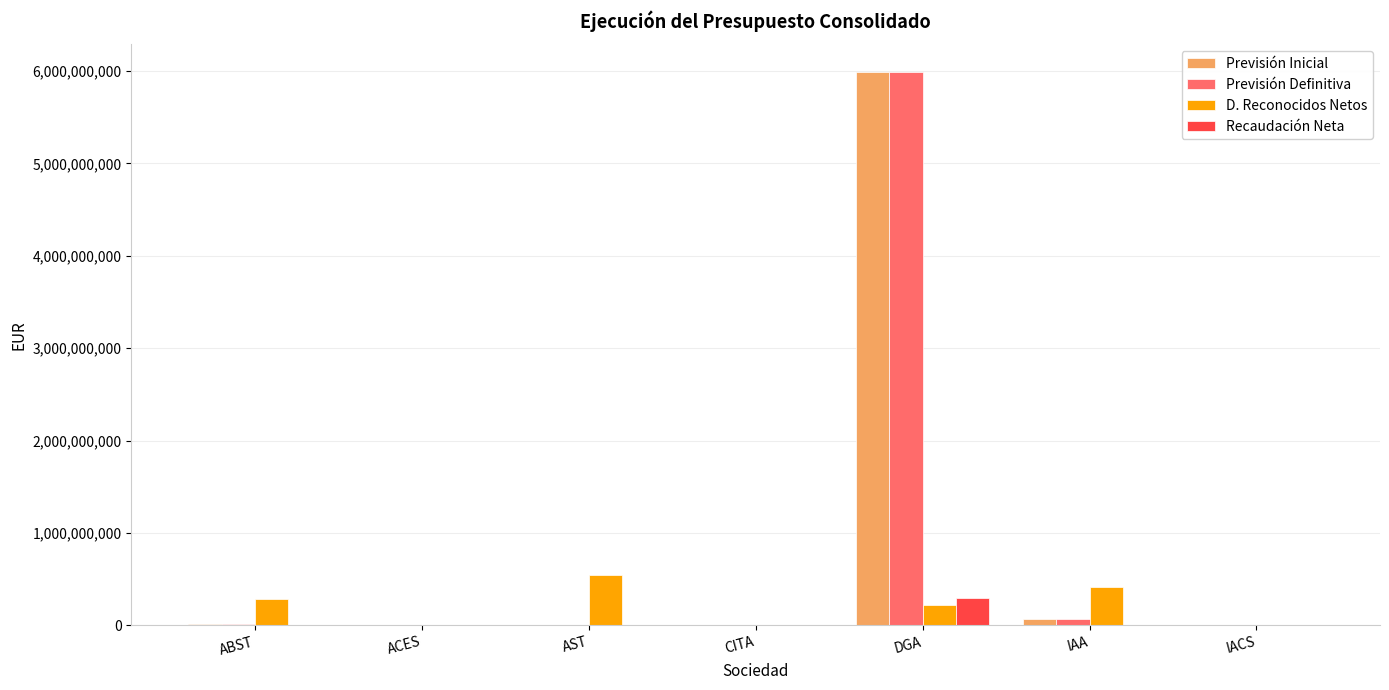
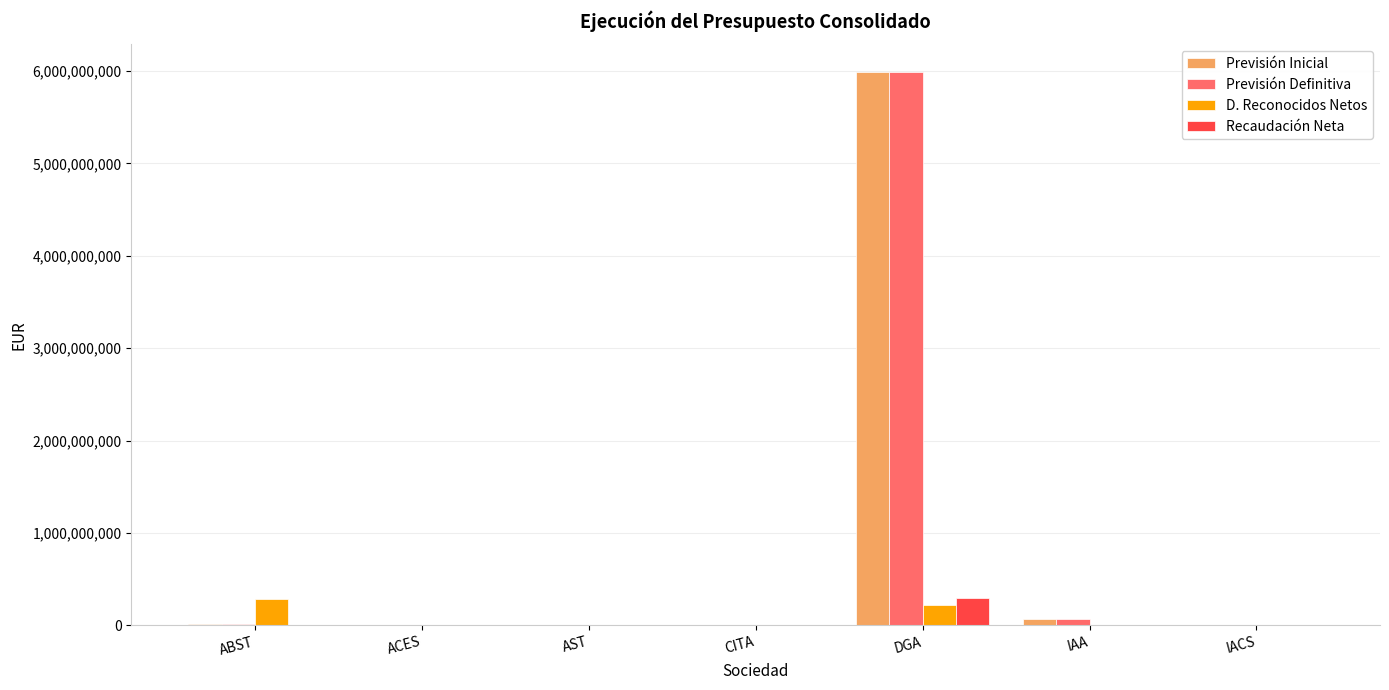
D. Reconocidos Netos, AST: 500,000,000 -> 0
D. Reconocidos Netos, IAA: 400,000,000 -> 0
